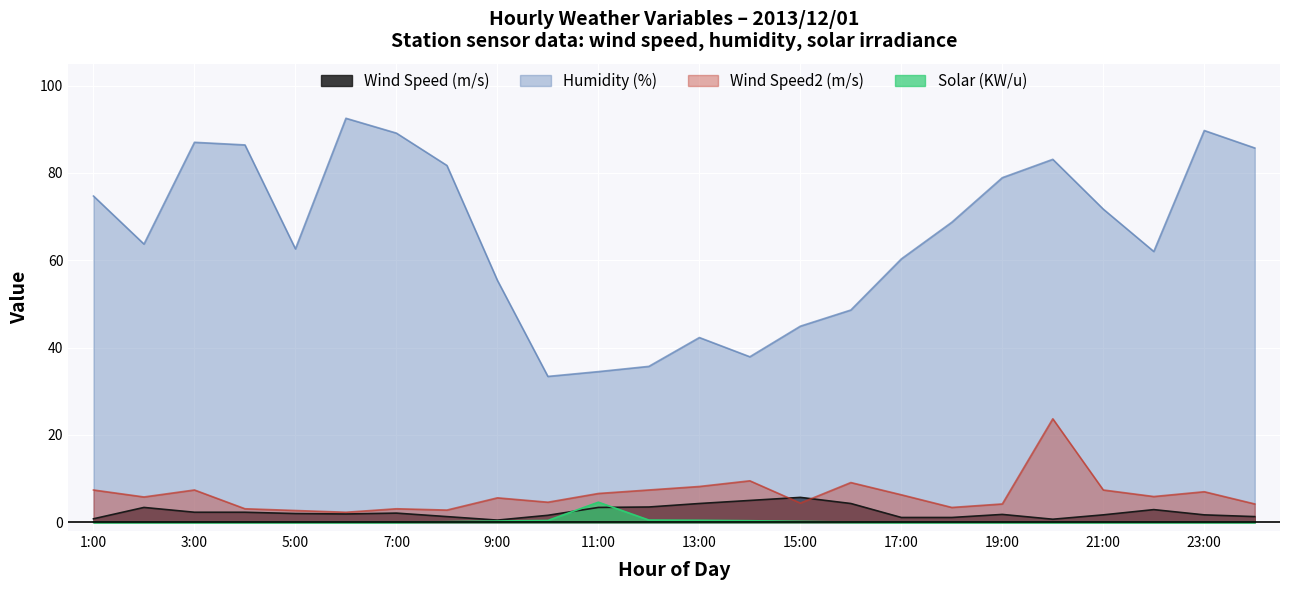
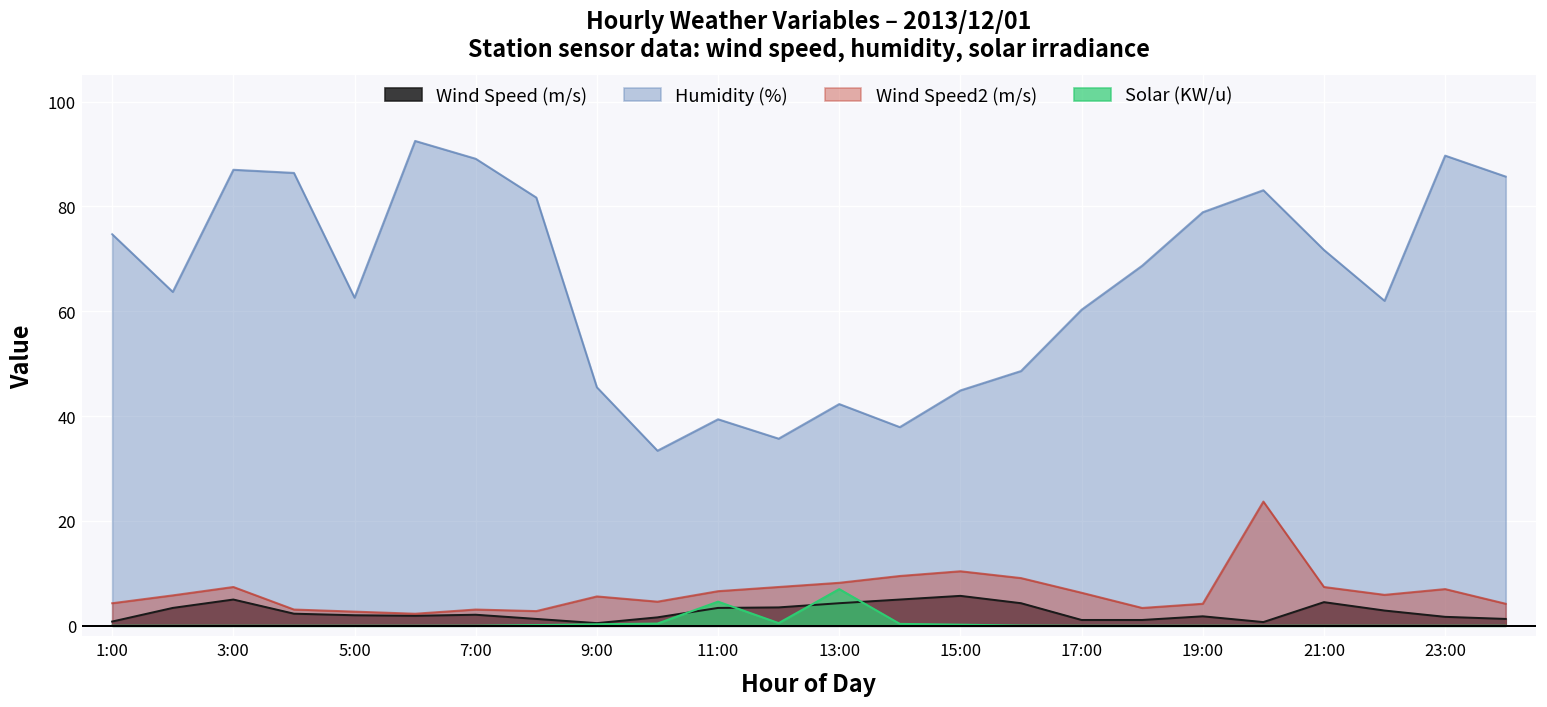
Wind Speed2 (m/s), 1:00: 7 -> 4
Wind Speed (m/s), 3:00: 2 -> 5
Humidity (%), 9:00: 55 -> 46
Humidity (%), 11:00: 35 -> 39
Solar (KW/u), 13:00: 0 -> 7
Wind Speed2 (m/s), 15:00: 4 -> 10
Wind Speed (m/s), 21:00: 2 -> 5
